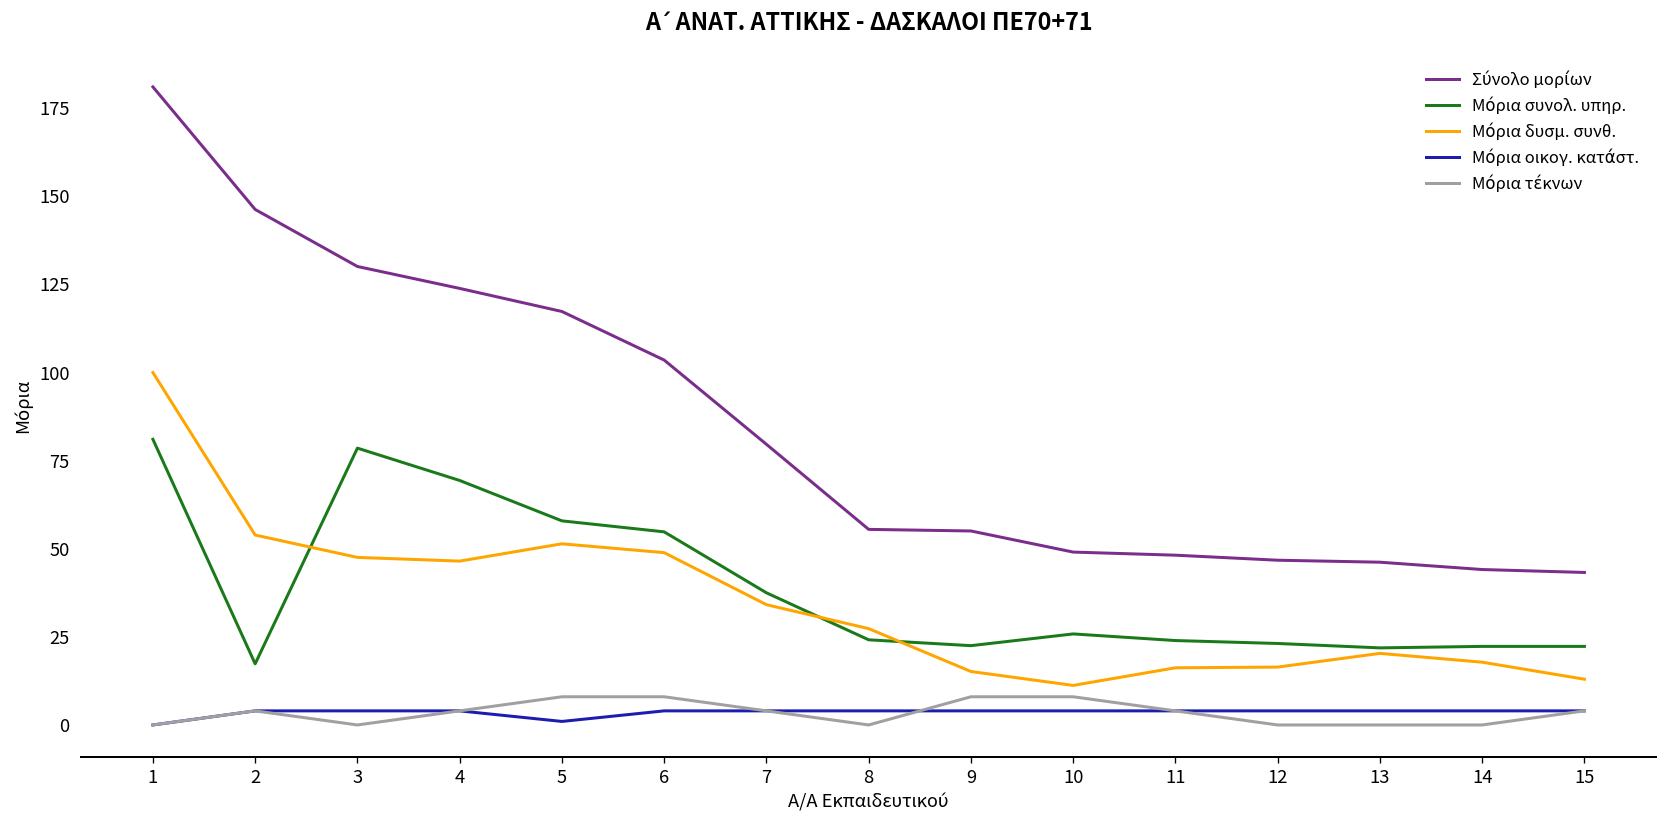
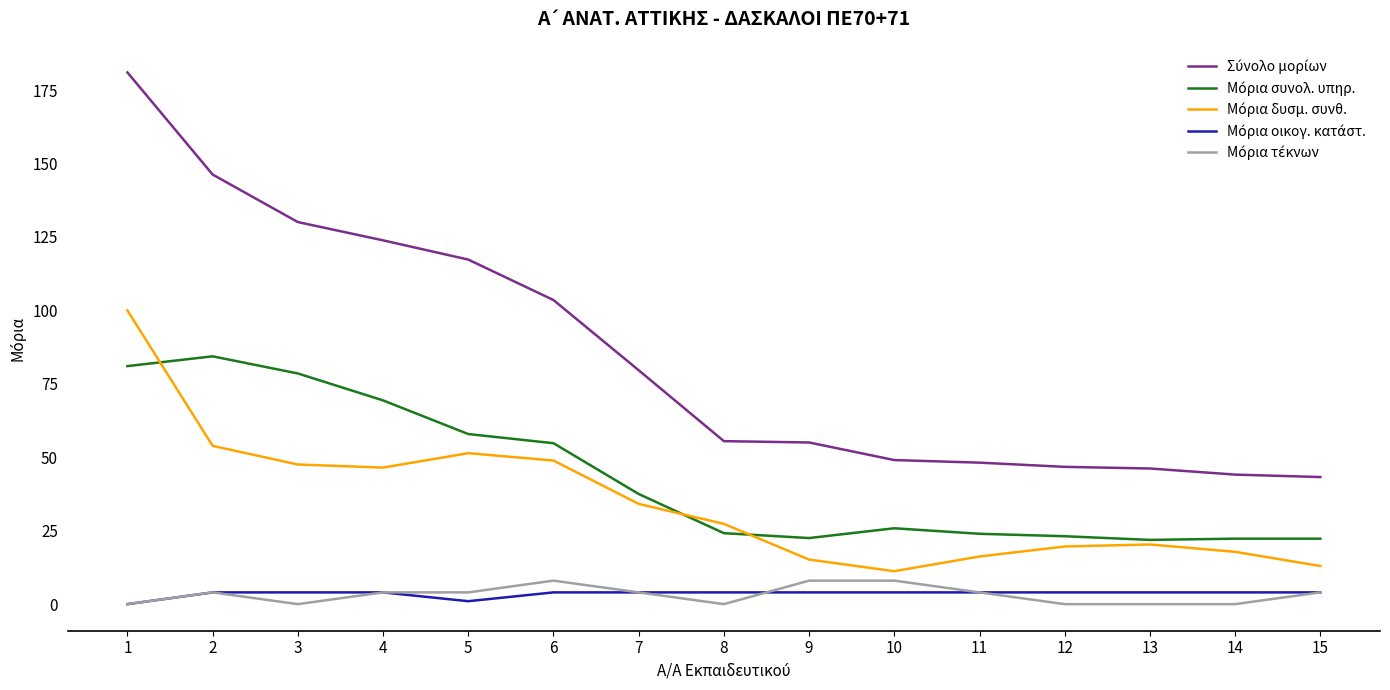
Μόρια συνολ. υπηρ., 2: 17 -> 84
Μόρια τέκνων, 5: 8 -> 4
Μόρια δυσμ. συνθ., 12: 16 -> 20
